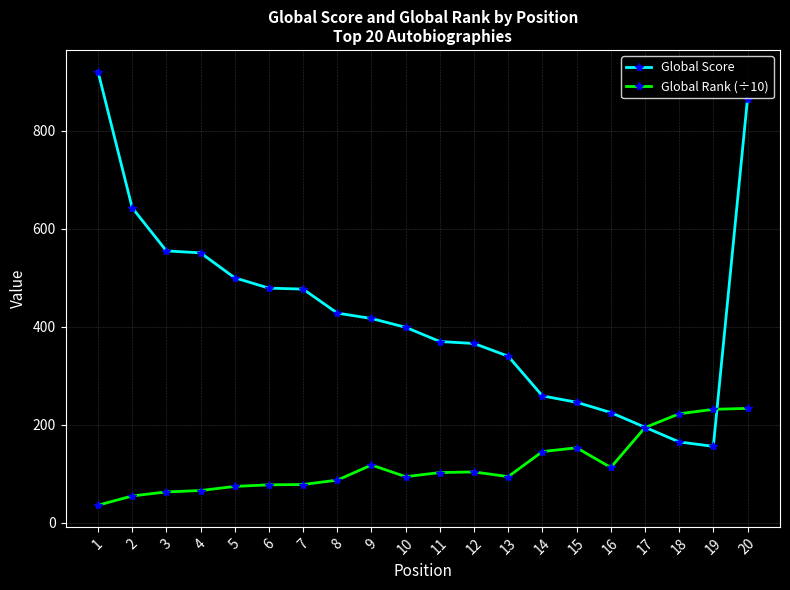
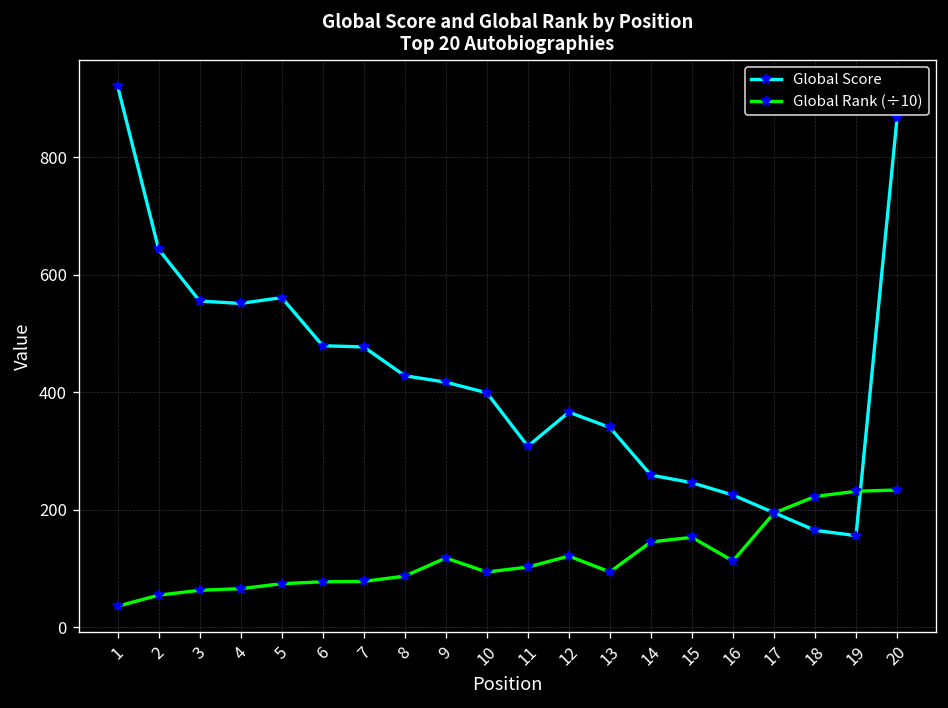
Global Score, 5: 500 -> 560
Global Score, 11: 370 -> 310
Global Rank (÷10), 12: 100 -> 120
